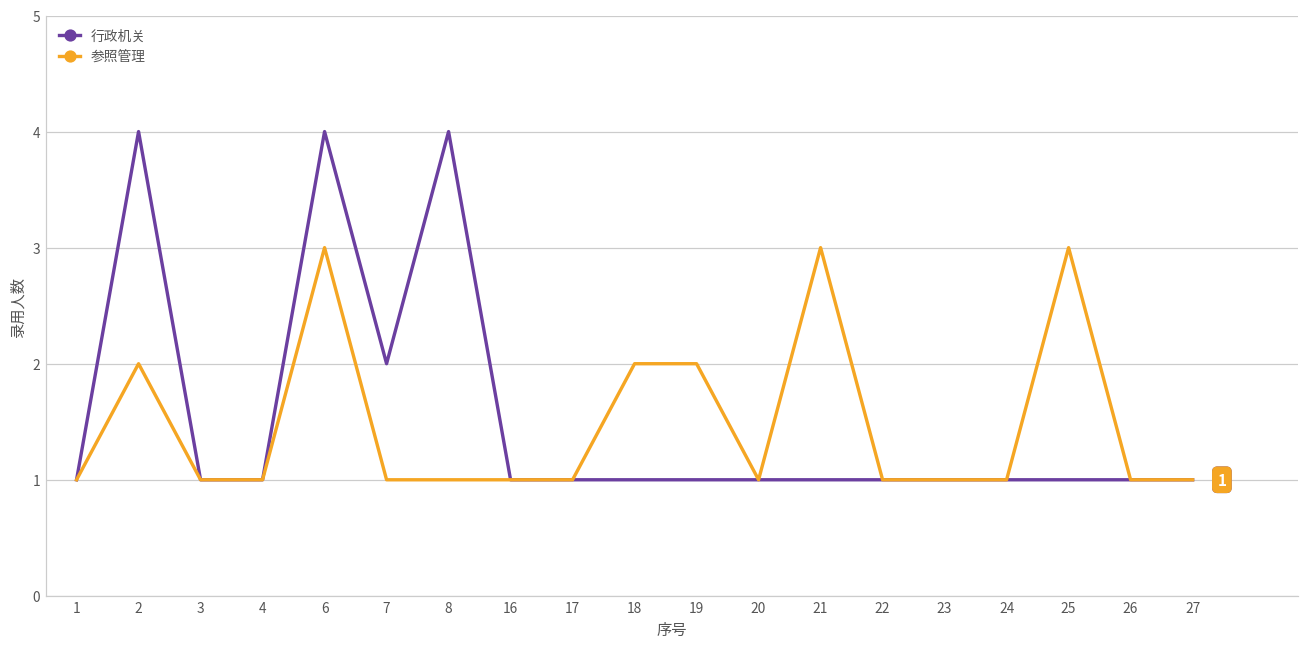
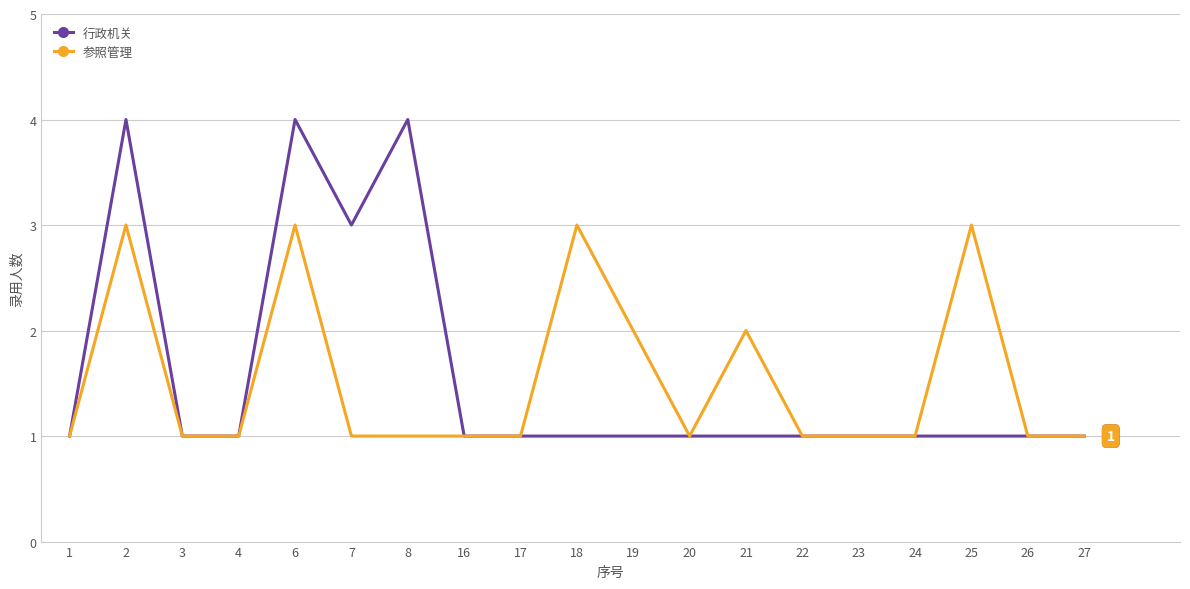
参照管理, 2: 2 -> 3
行政机关, 7: 2 -> 3
参照管理, 18: 2 -> 3
参照管理, 21: 3 -> 2
